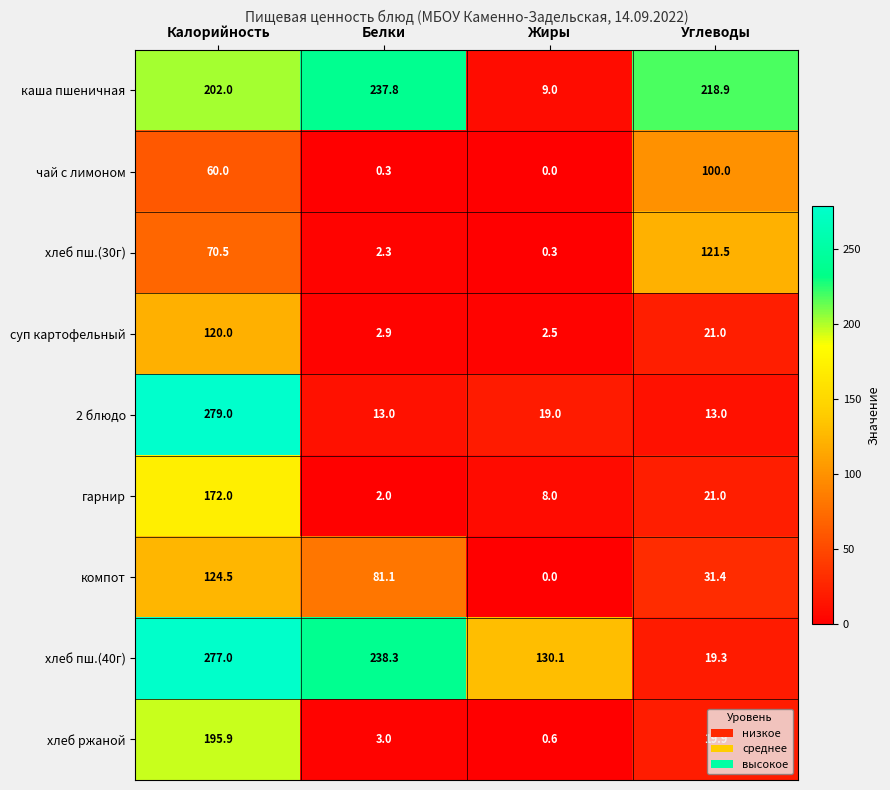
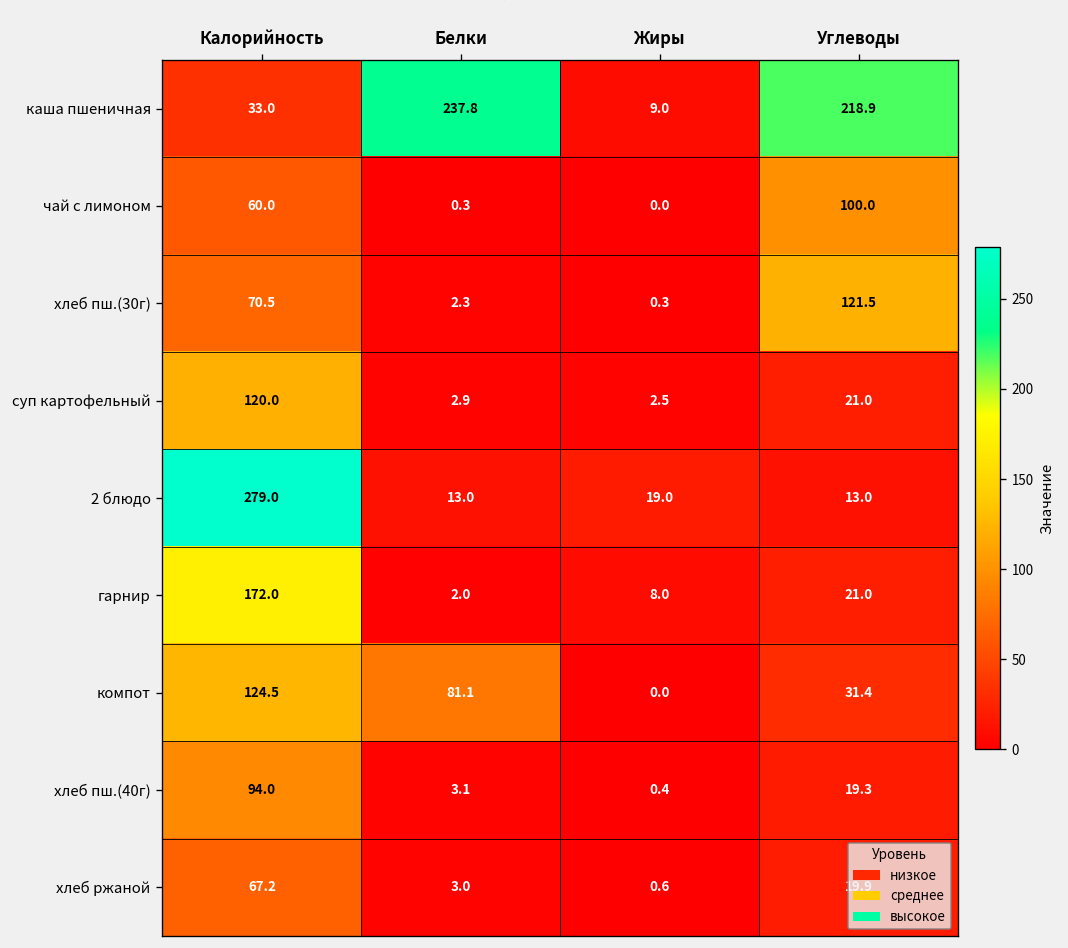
каша пшеничная, Калорийность: 202.0 -> 33.0
хлеб пш.(40г), Калорийность: 277.0 -> 94.0
хлеб пш.(40г), Белки: 238.3 -> 3.1
хлеб пш.(40г), Жиры: 130.1 -> 0.4
хлеб ржаной, Калорийность: 195.9 -> 67.2
